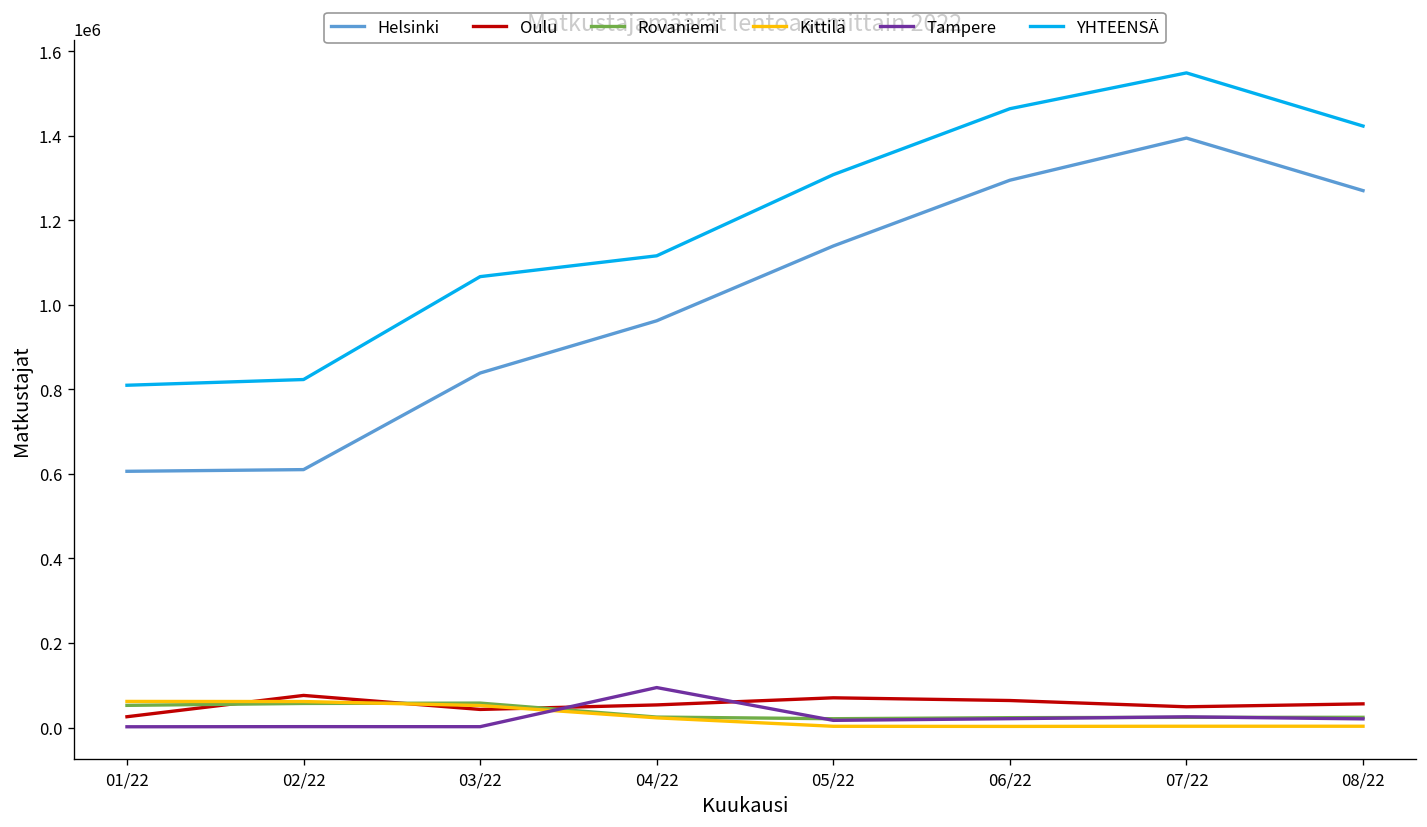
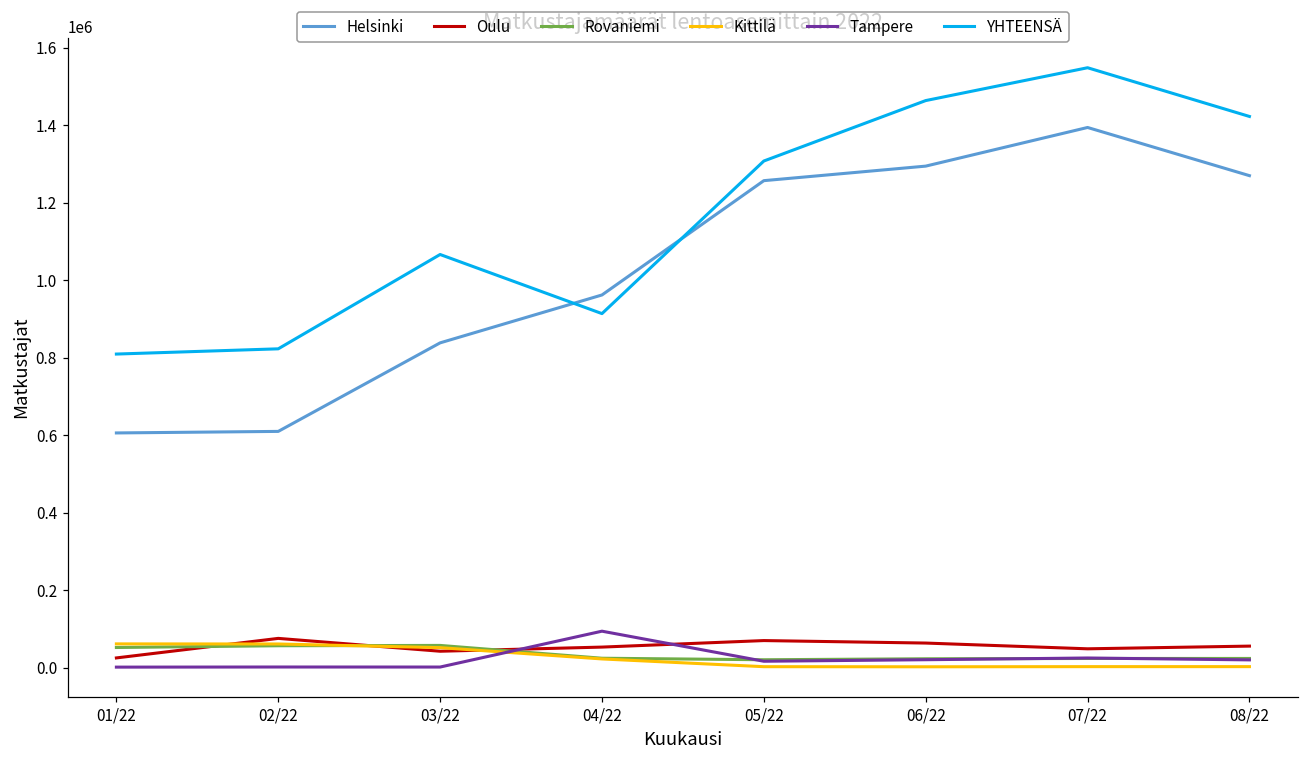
YHTEENSÄ, 04/22: 1120000 -> 910000
Helsinki, 05/22: 1140000 -> 1260000
